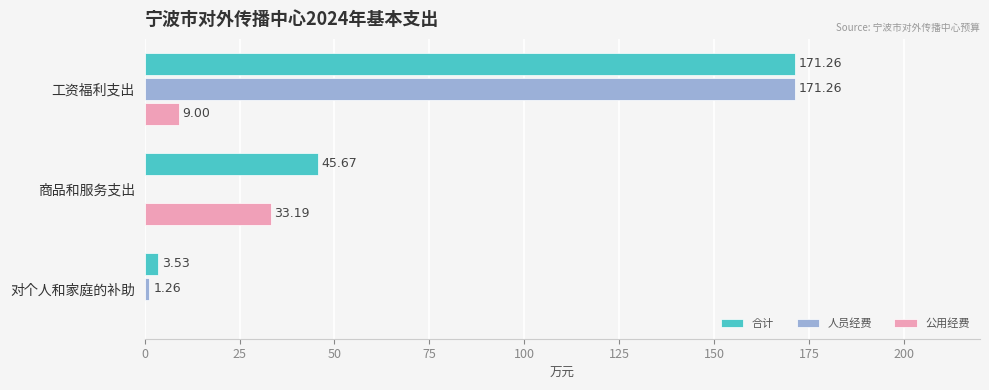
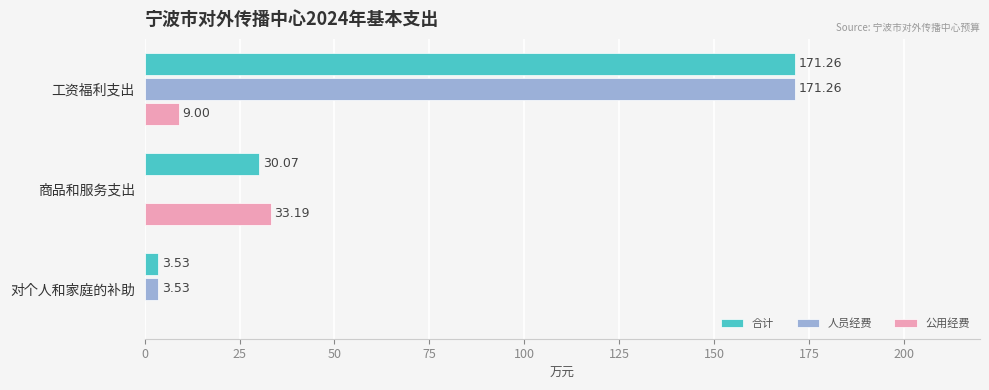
合计, 商品和服务支出: 45.67 -> 30.07
人员经费, 对个人和家庭的补助: 1.26 -> 3.53
